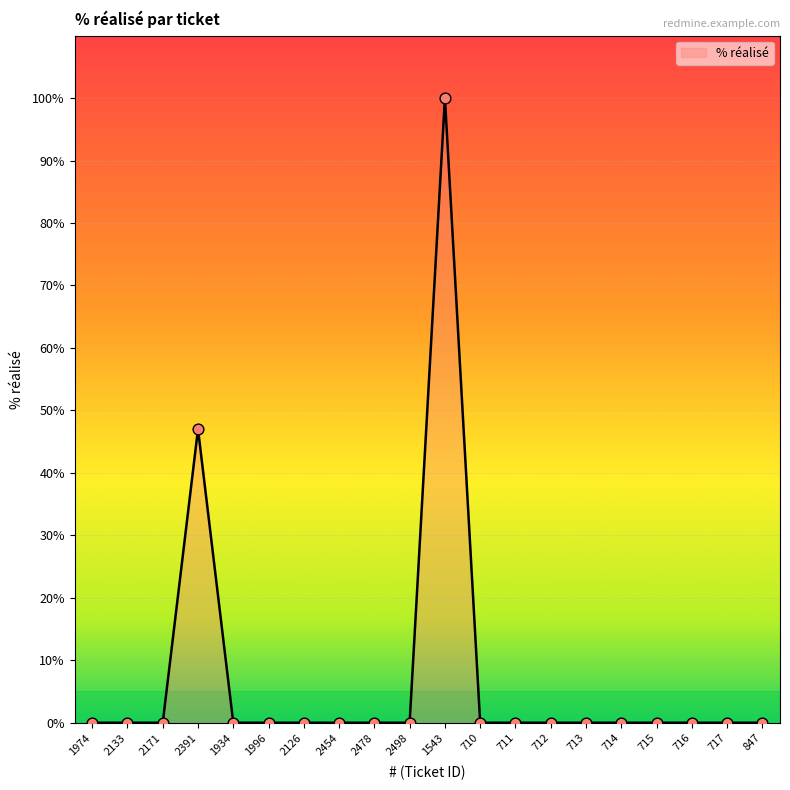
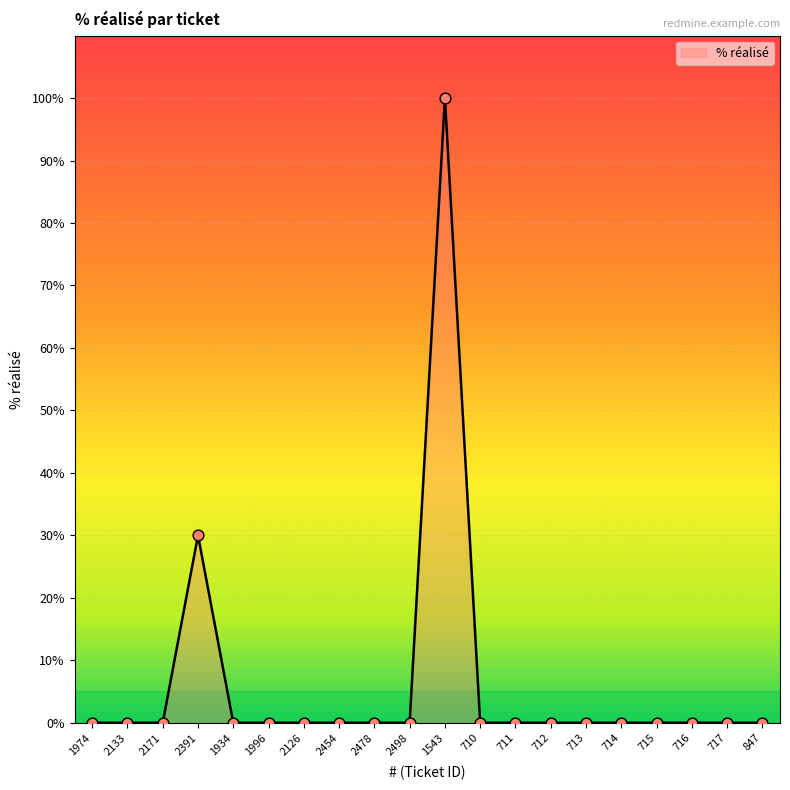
2391: 47% -> 30%
